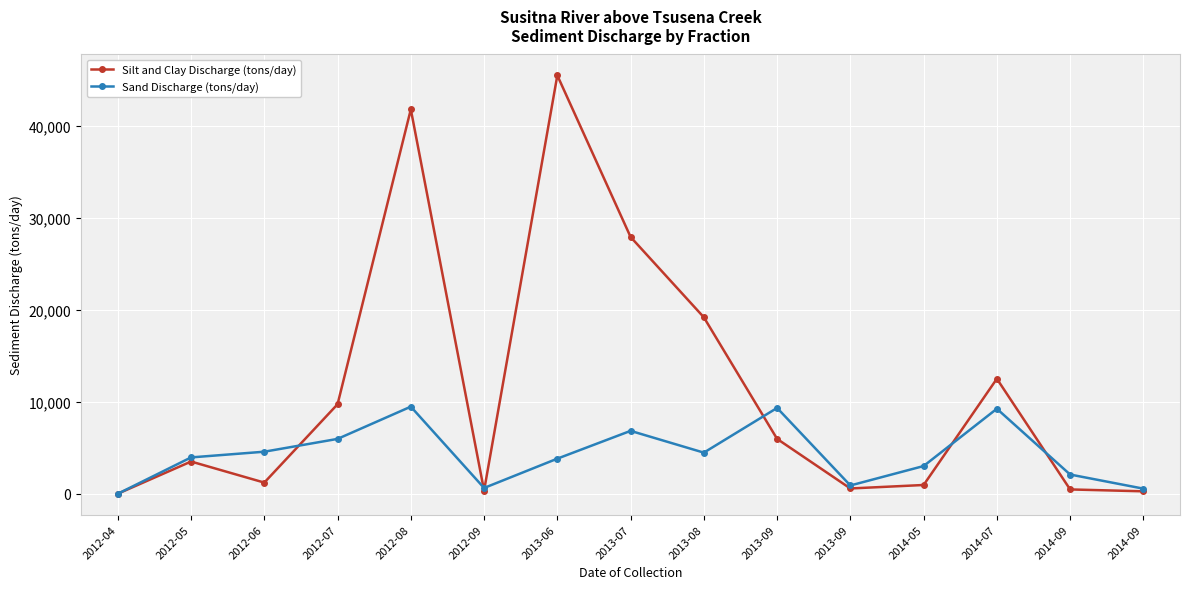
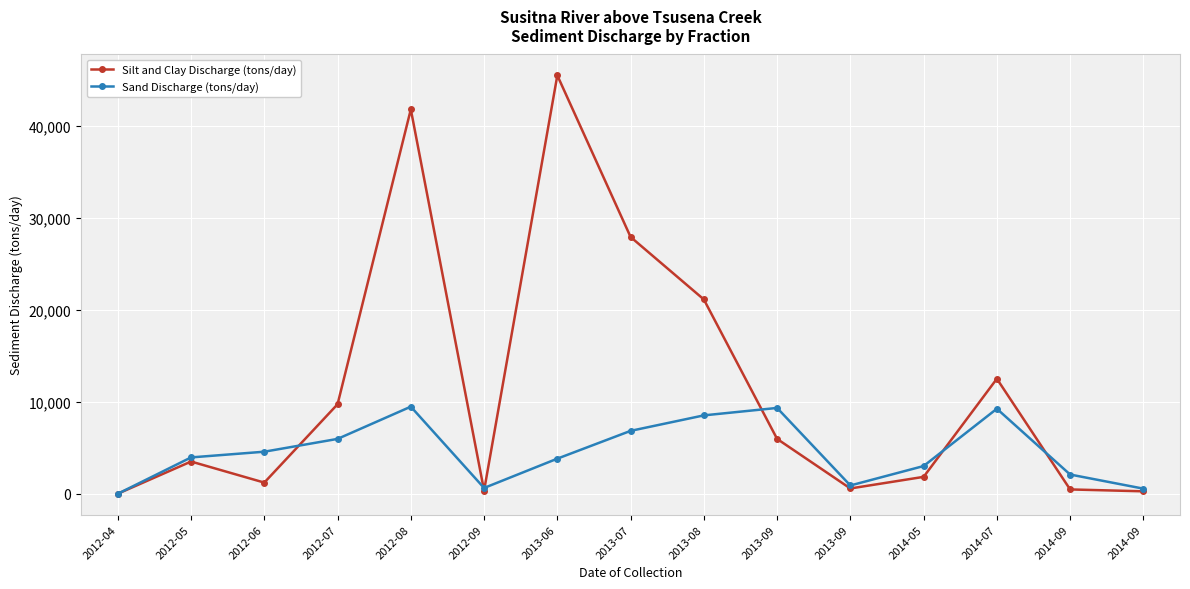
Silt and Clay Discharge (tons/day), 2013-08: 19,000 -> 21,000
Sand Discharge (tons/day), 2013-08: 4,000 -> 9,000
Silt and Clay Discharge (tons/day), 2014-05: 1,000 -> 2,000
